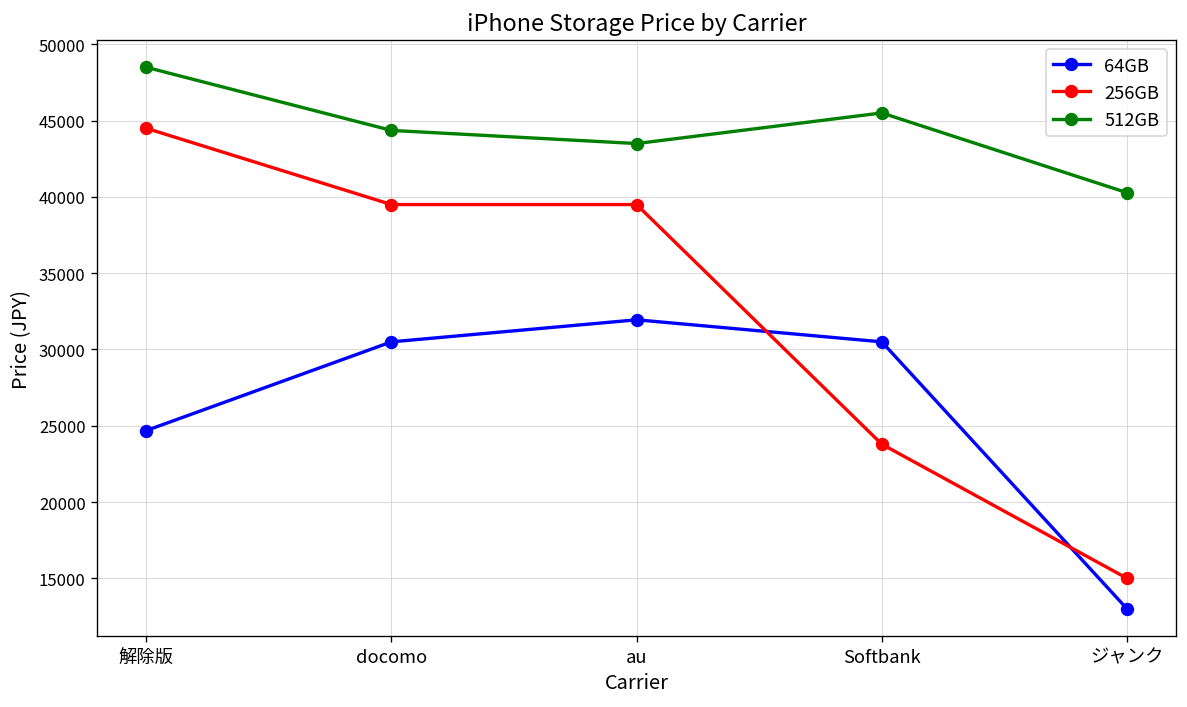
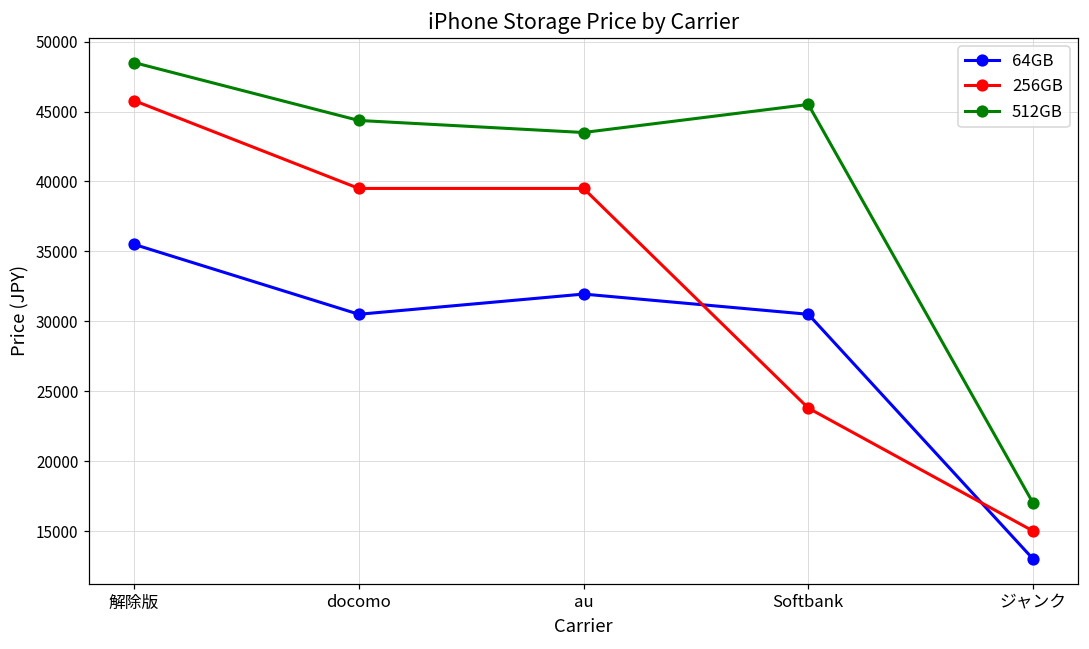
64GB, 解除版: 24700 -> 35500
256GB, 解除版: 44500 -> 45800
512GB, ジャンク: 40300 -> 17000
